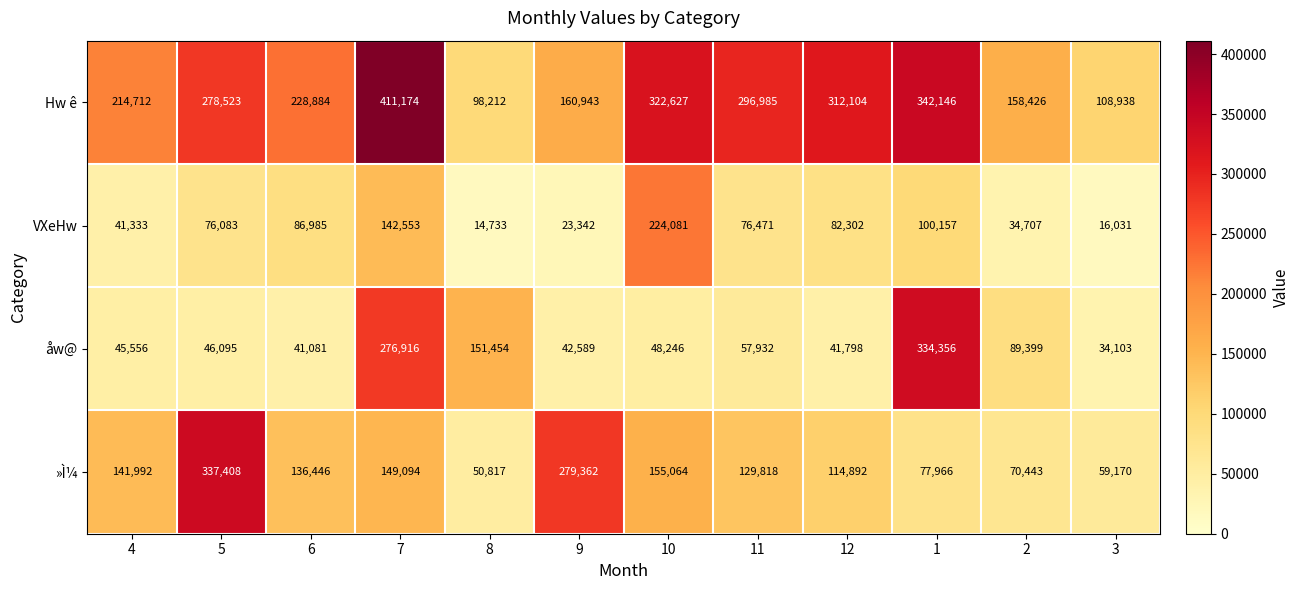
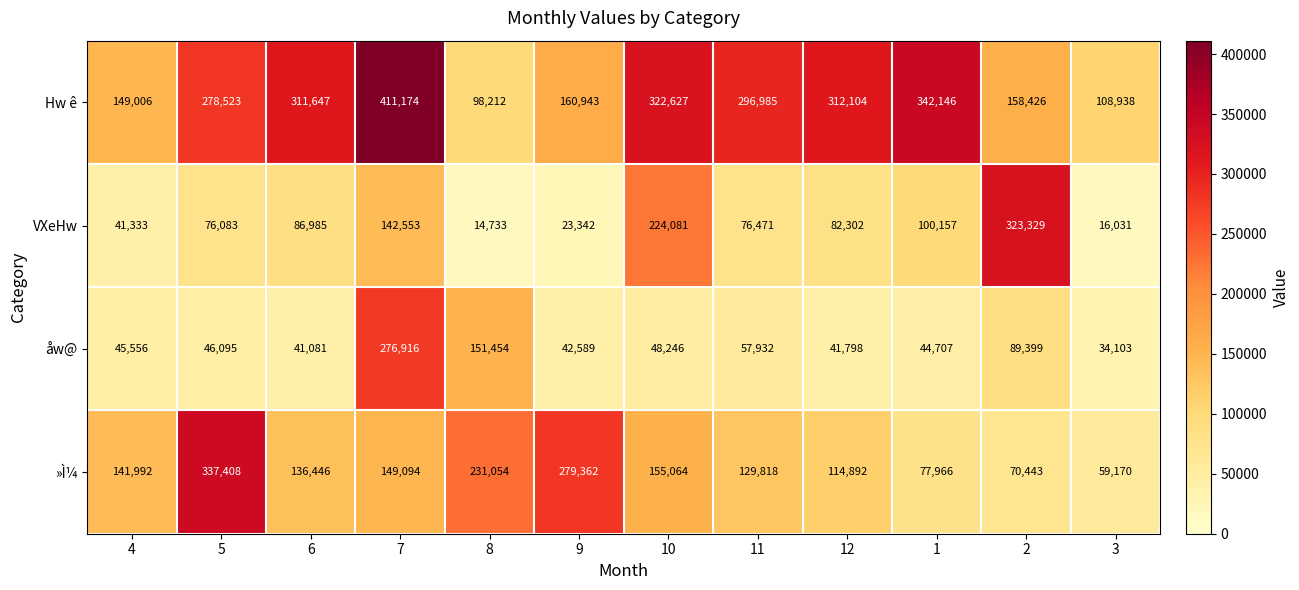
Hw ê, 4: 214,712 -> 149,006
Hw ê, 6: 228,884 -> 311,647
VXeHw, 2: 34,707 -> 323,329
åw@, 1: 334,356 -> 44,707
»Ì¼, 8: 50,817 -> 231,054
